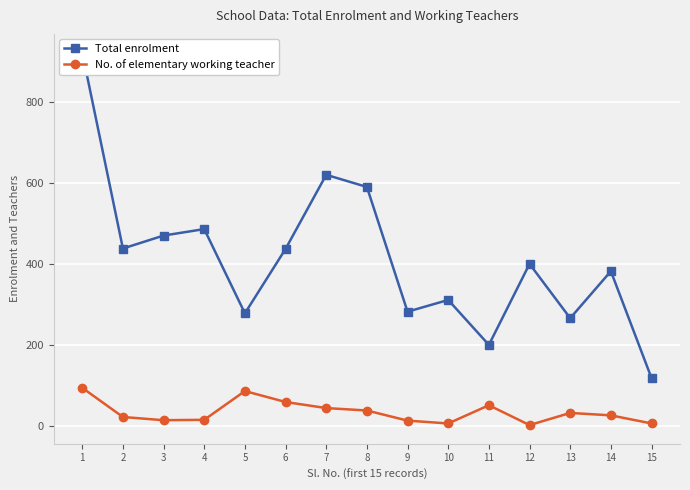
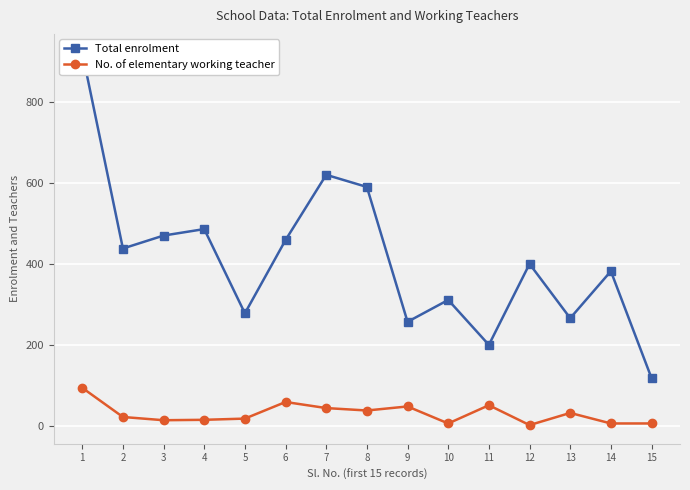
No. of elementary working teacher, 5: 90 -> 20
Total enrolment, 6: 440 -> 460
Total enrolment, 9: 280 -> 260
No. of elementary working teacher, 9: 10 -> 50
No. of elementary working teacher, 14: 30 -> 10
